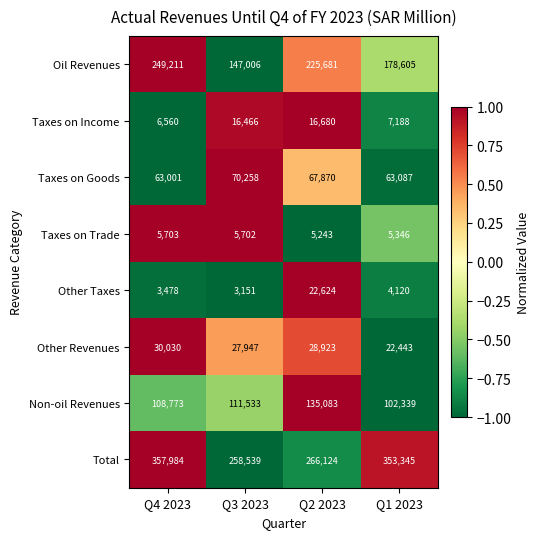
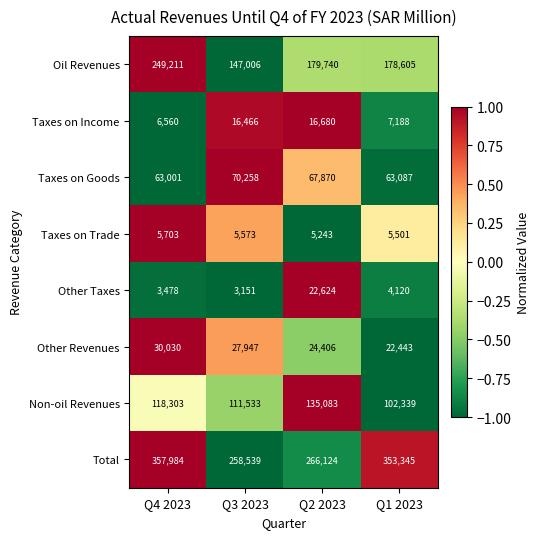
Oil Revenues, Q2 2023: 225,681 -> 179,740
Taxes on Trade, Q3 2023: 5,702 -> 5,573
Taxes on Trade, Q1 2023: 5,346 -> 5,501
Other Revenues, Q2 2023: 28,923 -> 24,406
Non-oil Revenues, Q4 2023: 108,773 -> 118,303
